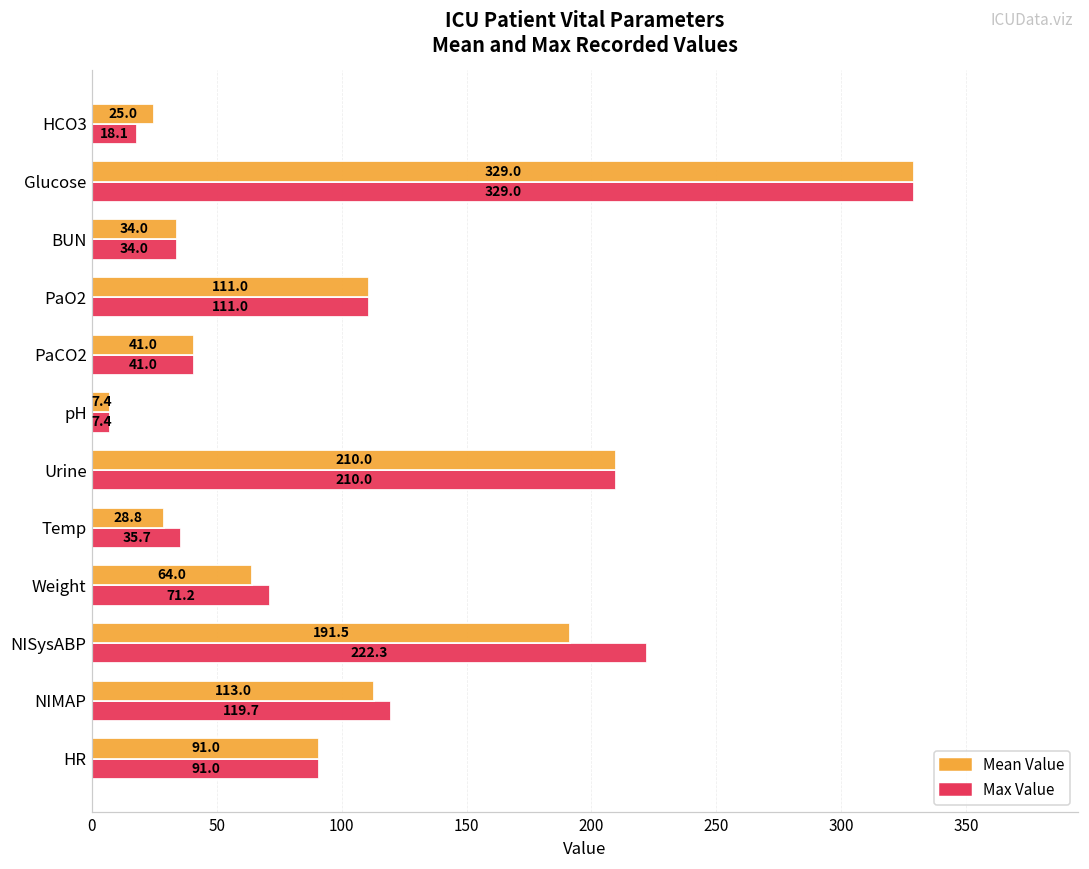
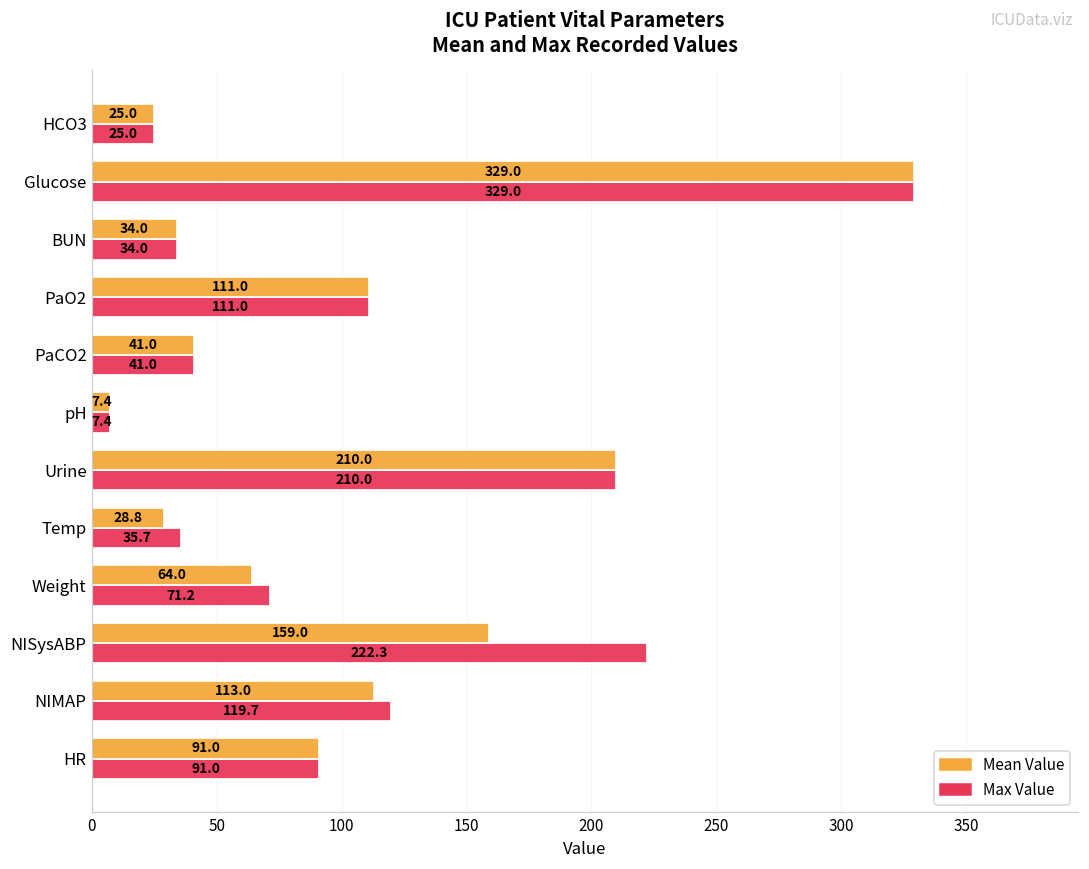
Max Value, HCO3: 18.1 -> 25.0
Mean Value, NISysABP: 191.5 -> 159.0
